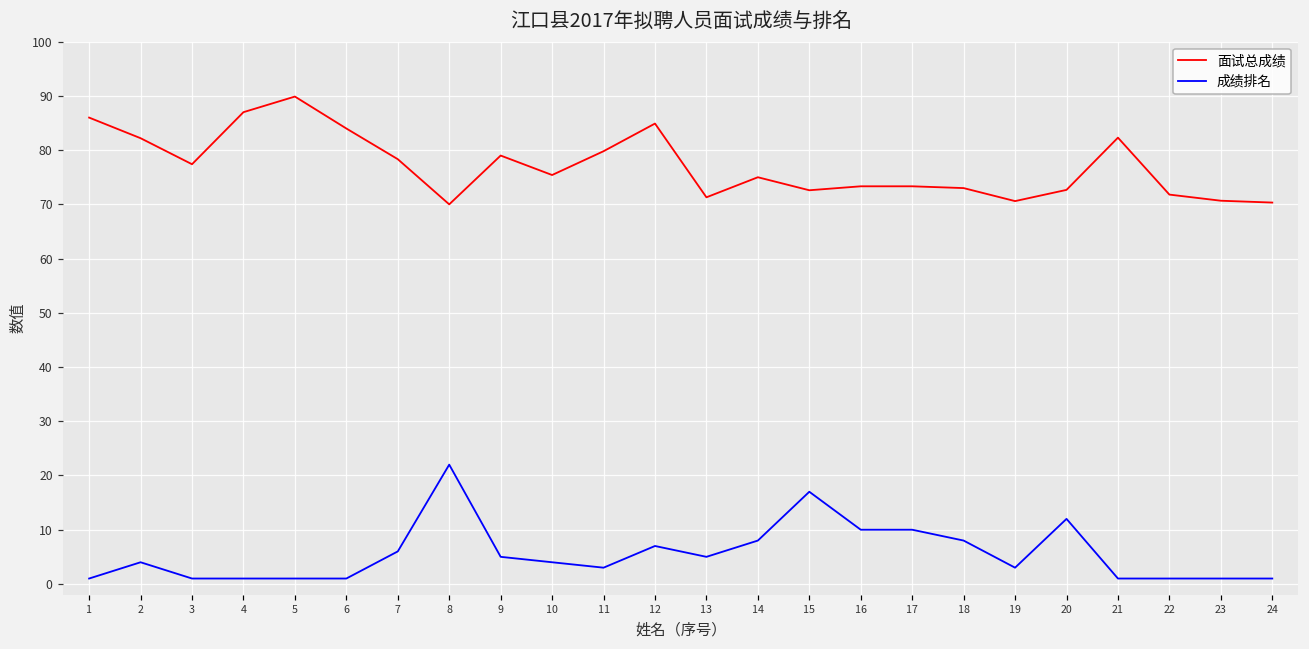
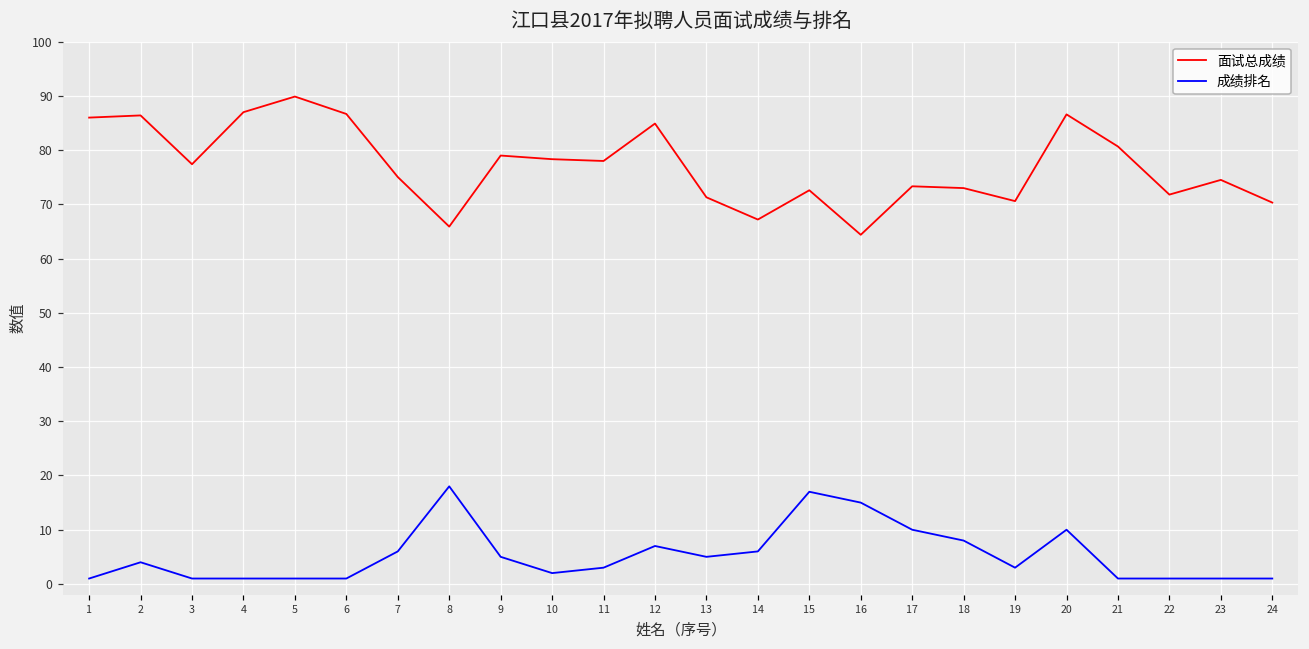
面试总成绩, 2: 82 -> 86
面试总成绩, 6: 84 -> 87
面试总成绩, 7: 78 -> 75
面试总成绩, 8: 70 -> 66
成绩排名, 8: 22 -> 18
面试总成绩, 10: 75 -> 78
成绩排名, 10: 4 -> 2
面试总成绩, 11: 80 -> 78
面试总成绩, 14: 75 -> 67
成绩排名, 14: 8 -> 6
面试总成绩, 16: 73 -> 64
成绩排名, 16: 10 -> 15
面试总成绩, 20: 73 -> 87
成绩排名, 20: 12 -> 10
面试总成绩, 21: 82 -> 81
面试总成绩, 23: 71 -> 75
